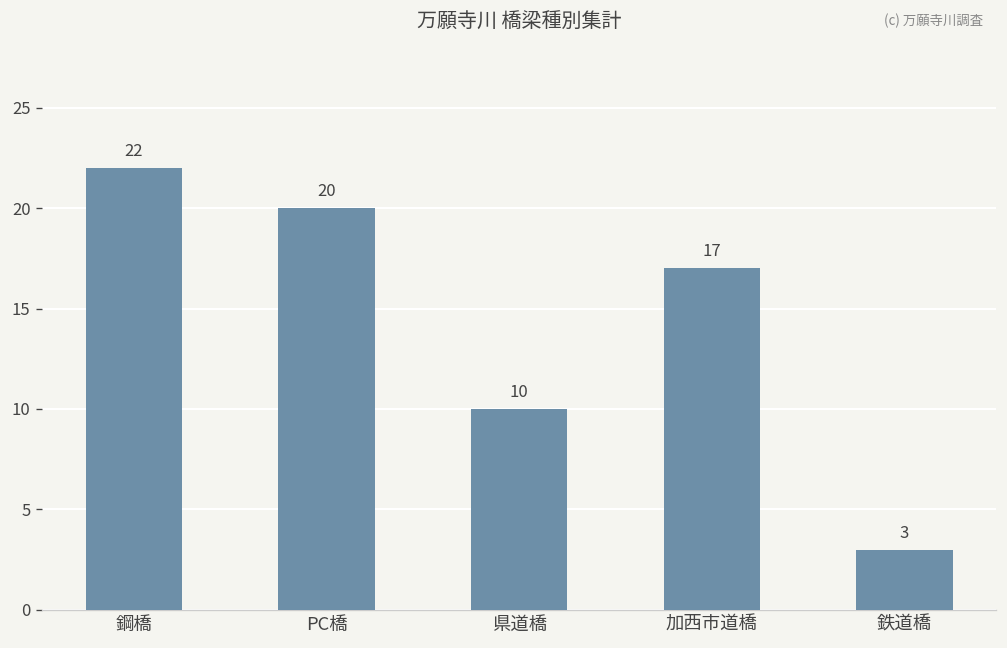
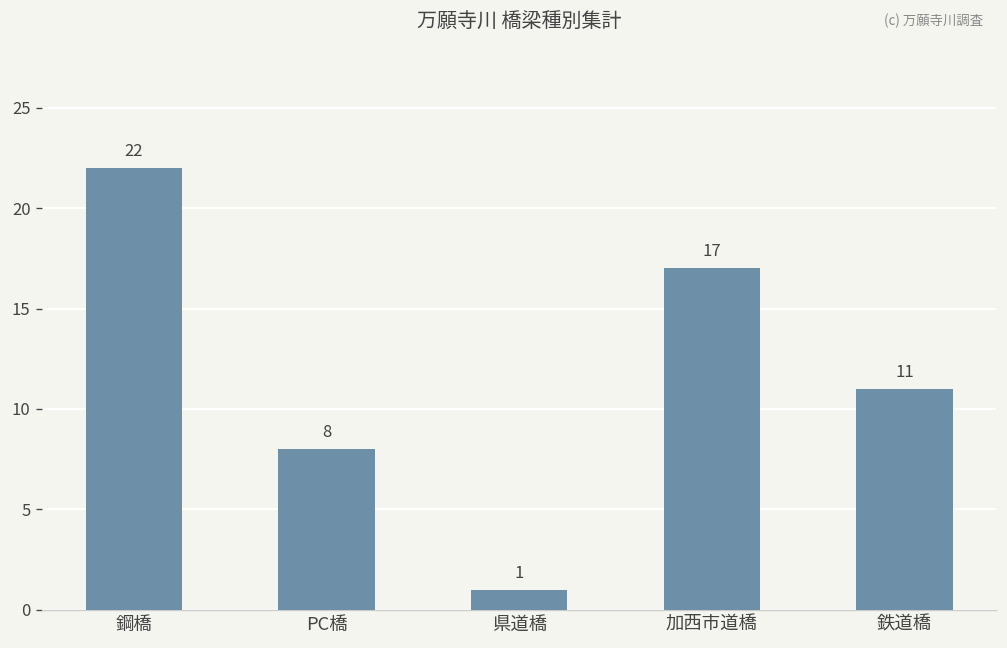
PC橋: 20 -> 8
県道橋: 10 -> 1
鉄道橋: 3 -> 11
